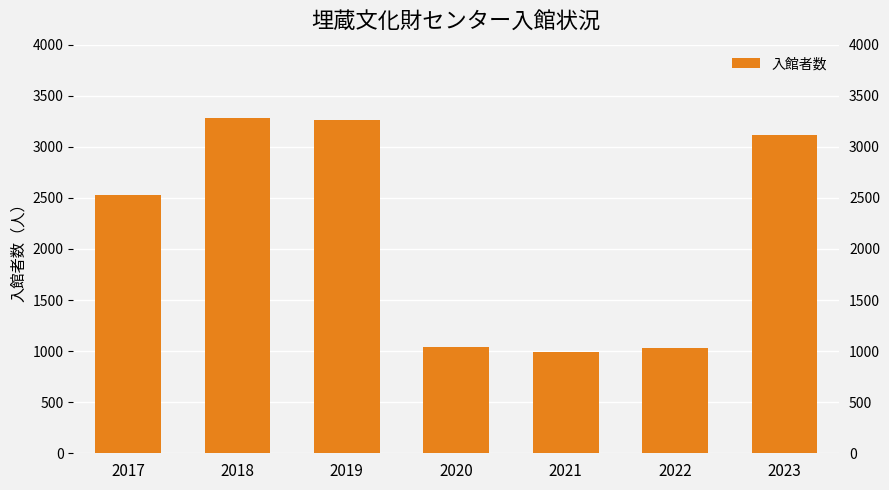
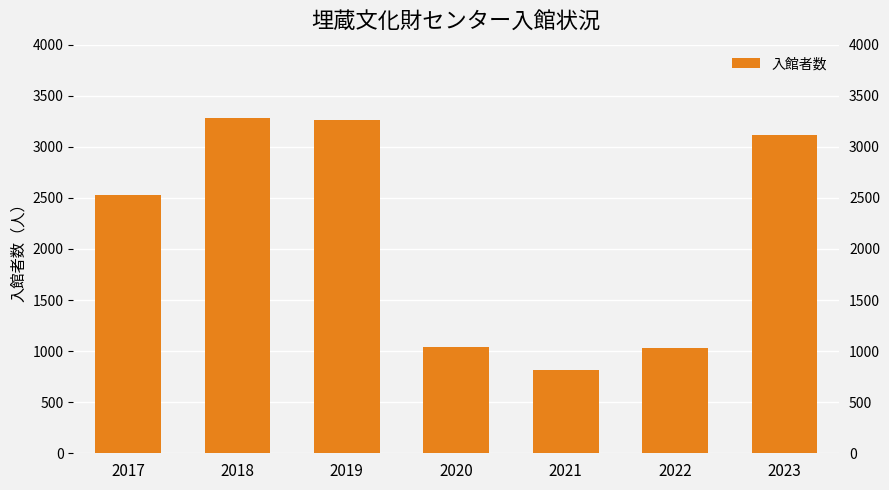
2021: 990 -> 810
